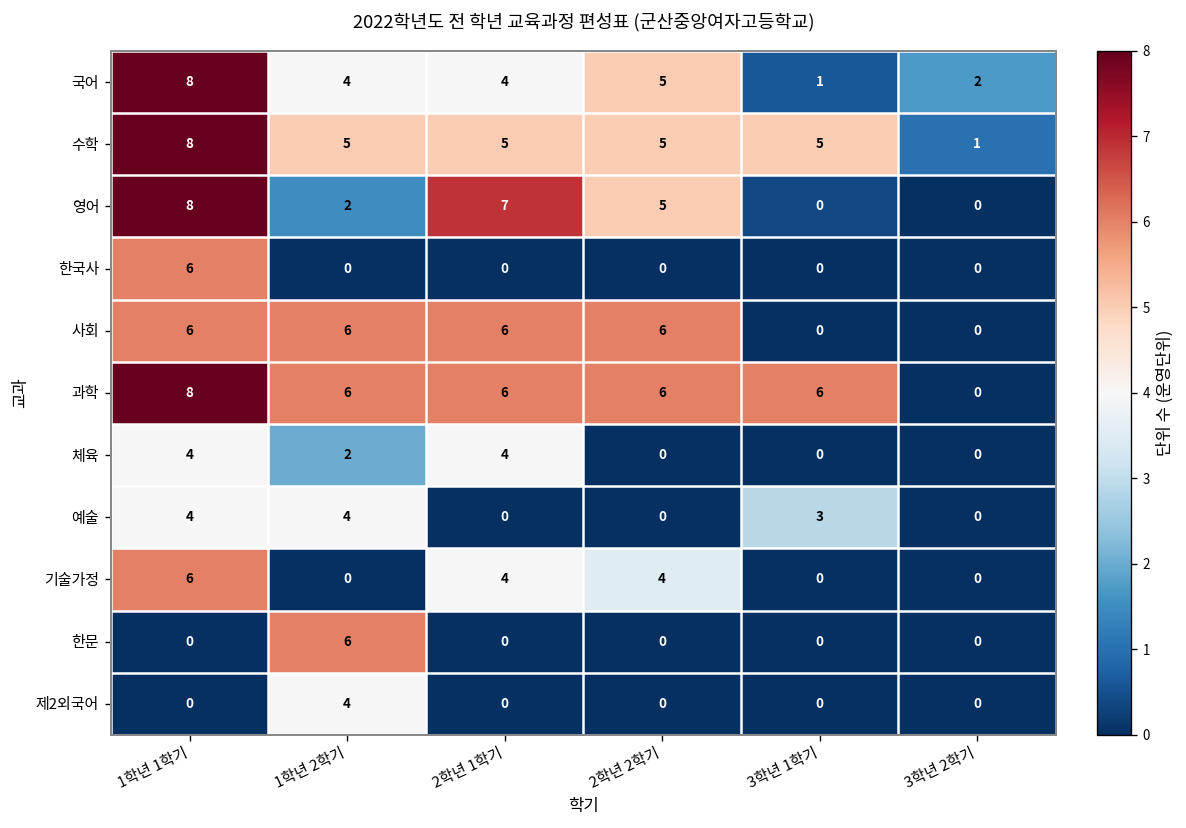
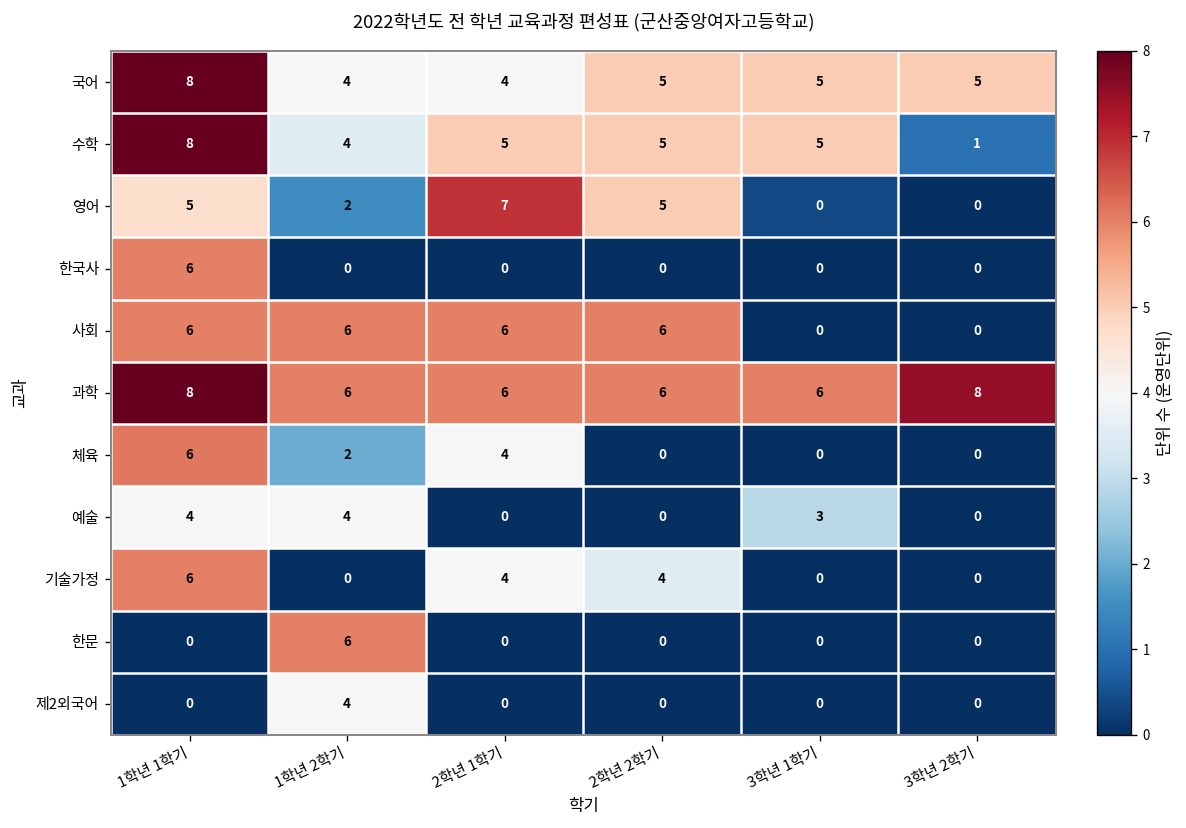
국어, 3학년 1학기: 1 -> 5
국어, 3학년 2학기: 2 -> 5
수학, 1학년 2학기: 5 -> 4
영어, 1학년 1학기: 8 -> 5
과학, 3학년 2학기: 0 -> 8
체육, 1학년 1학기: 4 -> 6
